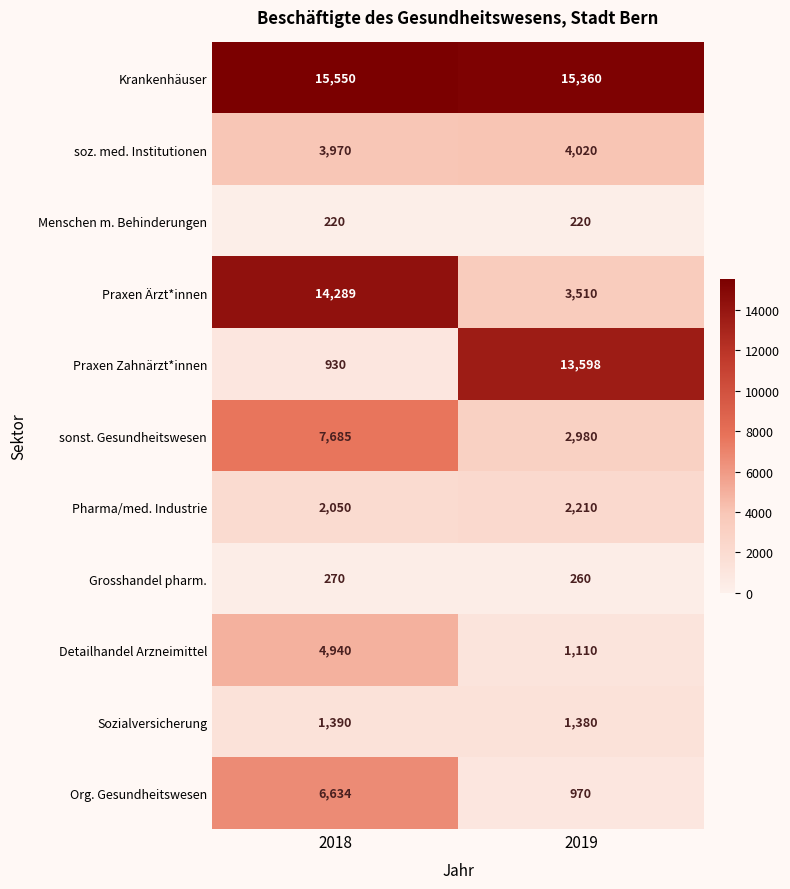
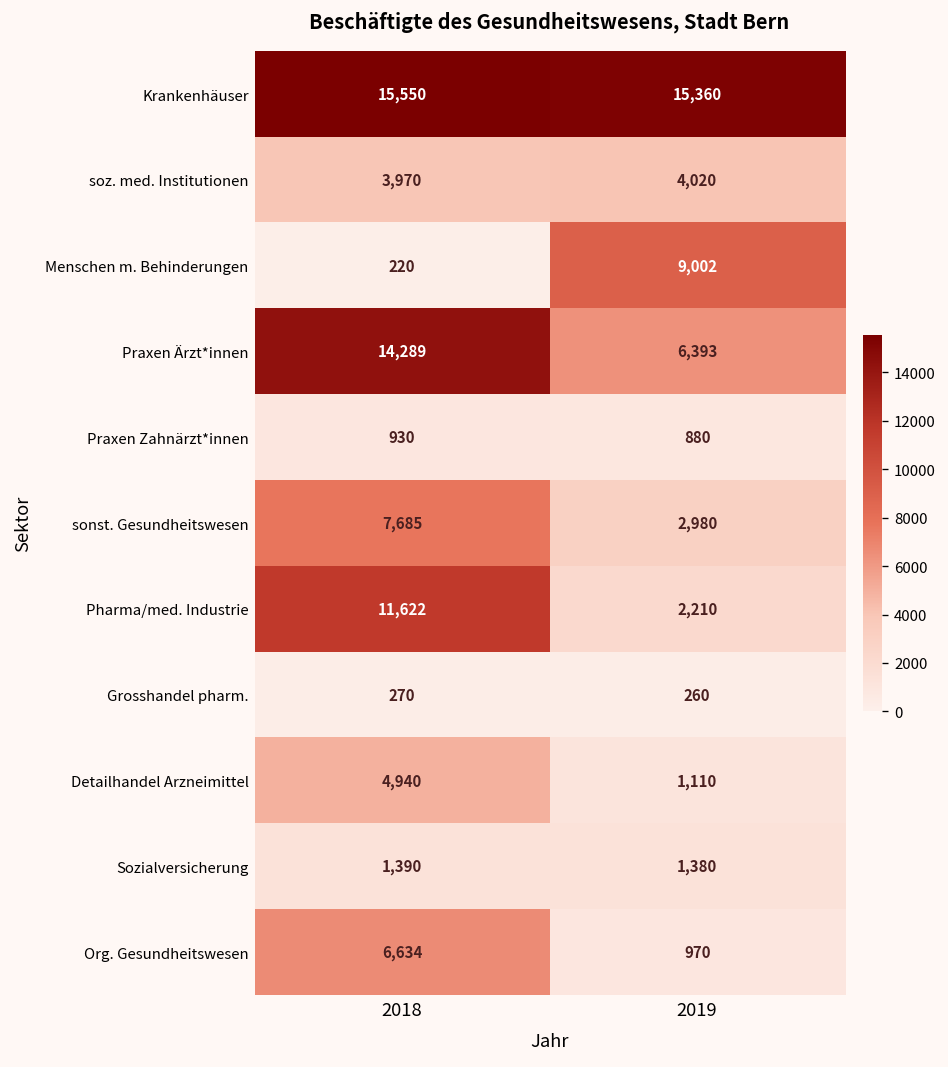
Menschen m. Behinderungen, 2019: 220 -> 9,002
Praxen Ärzt*innen, 2019: 3,510 -> 6,393
Praxen Zahnärzt*innen, 2019: 13,598 -> 880
Pharma/med. Industrie, 2018: 2,050 -> 11,622
